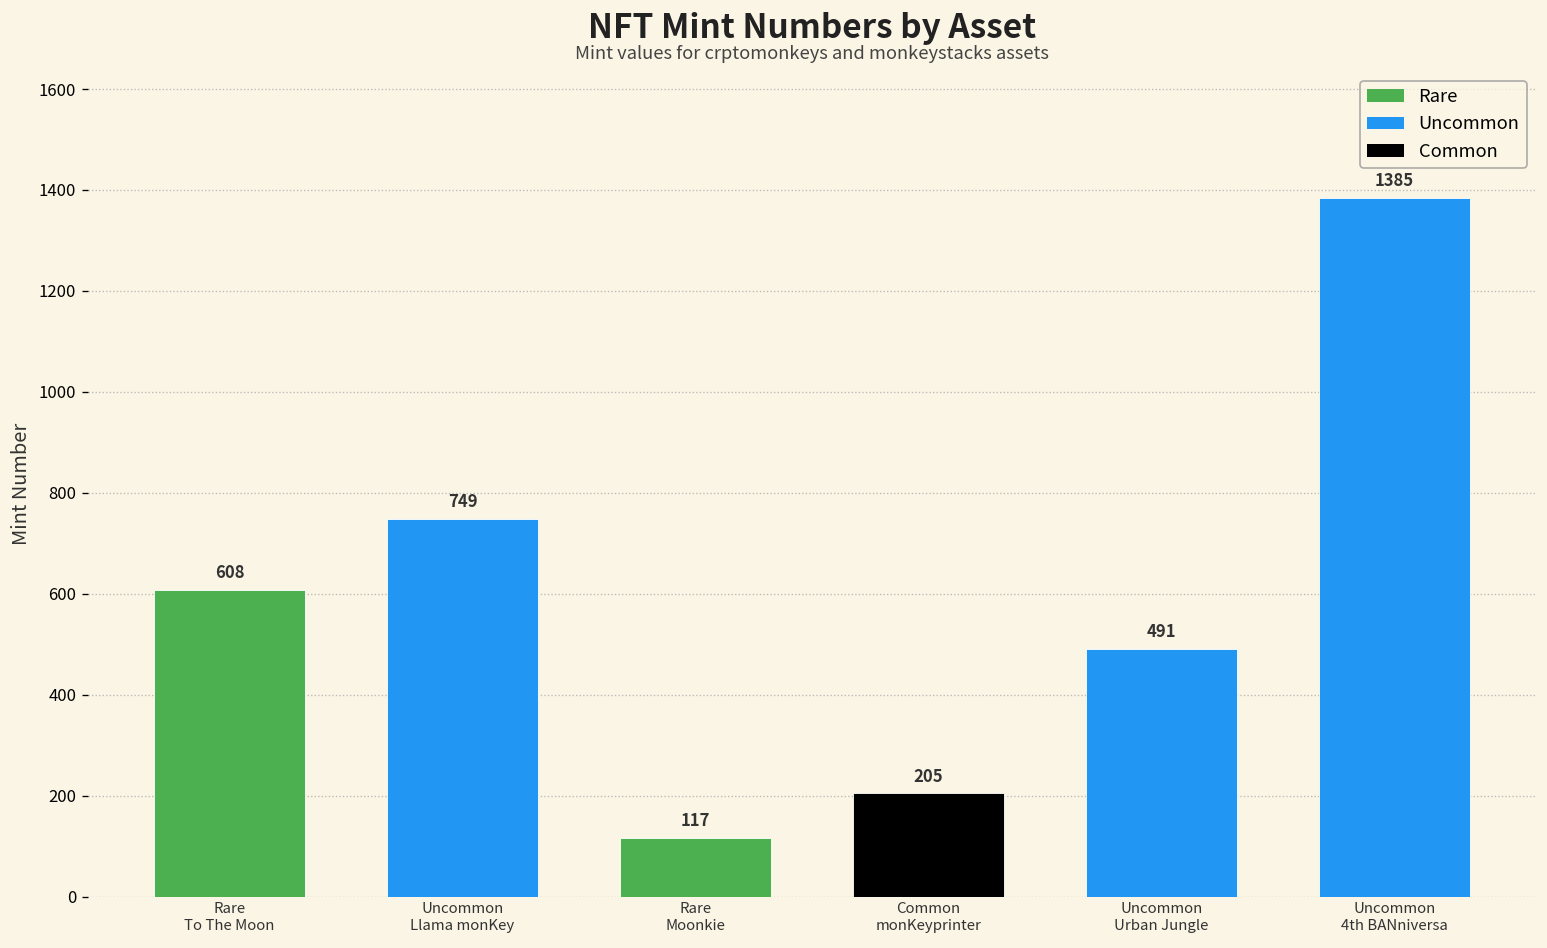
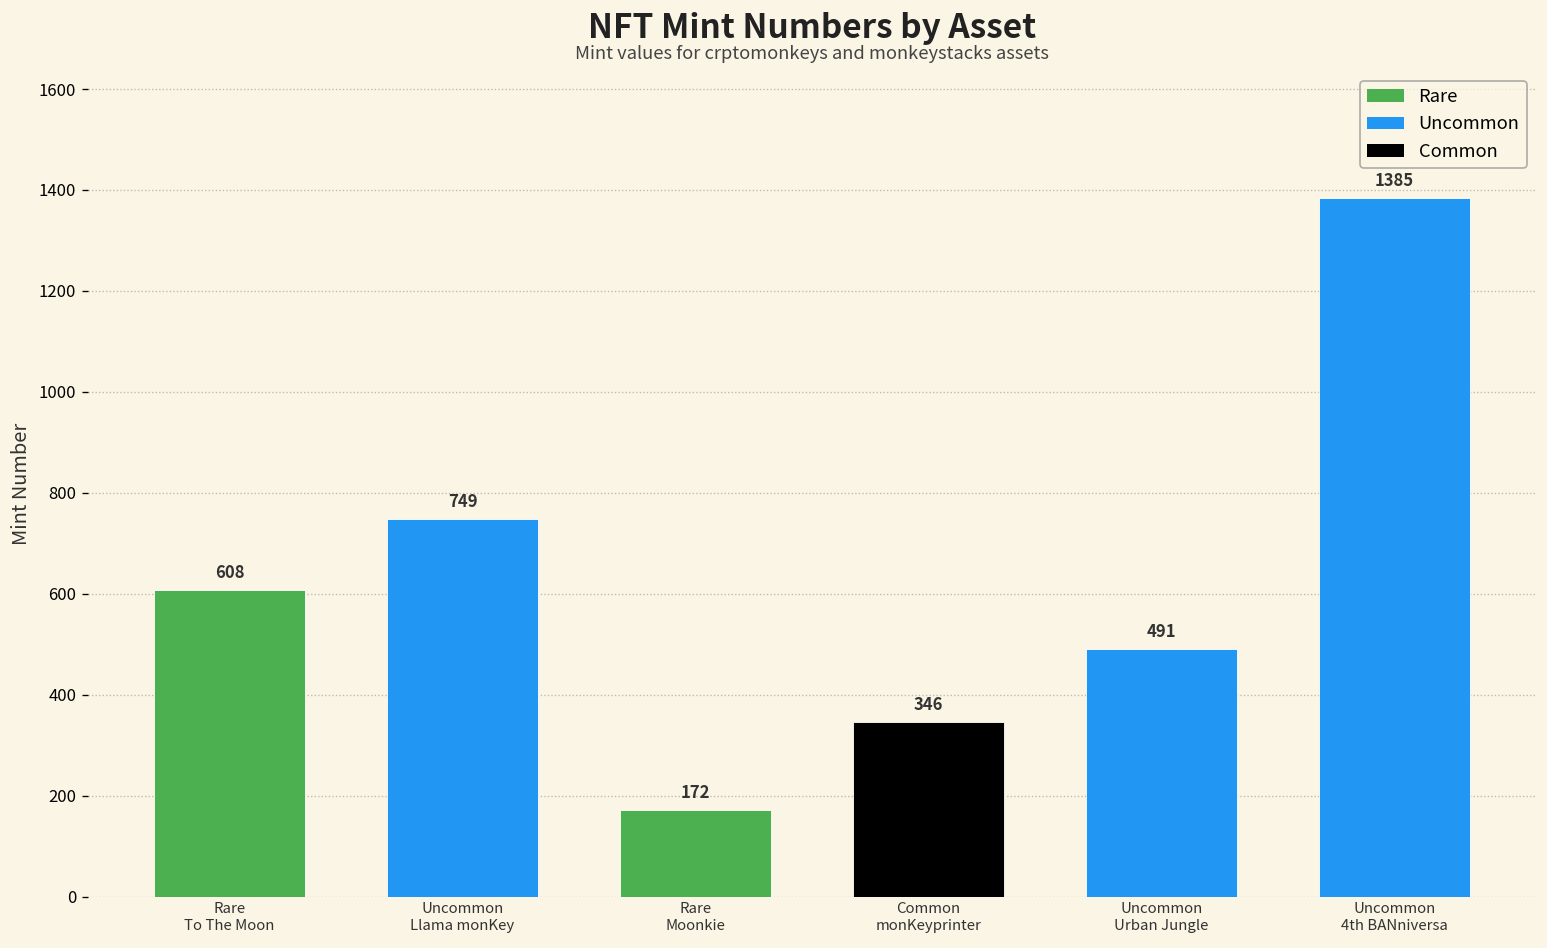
Rare Moonkie: 117 -> 172
Common monKeyprinter: 205 -> 346
